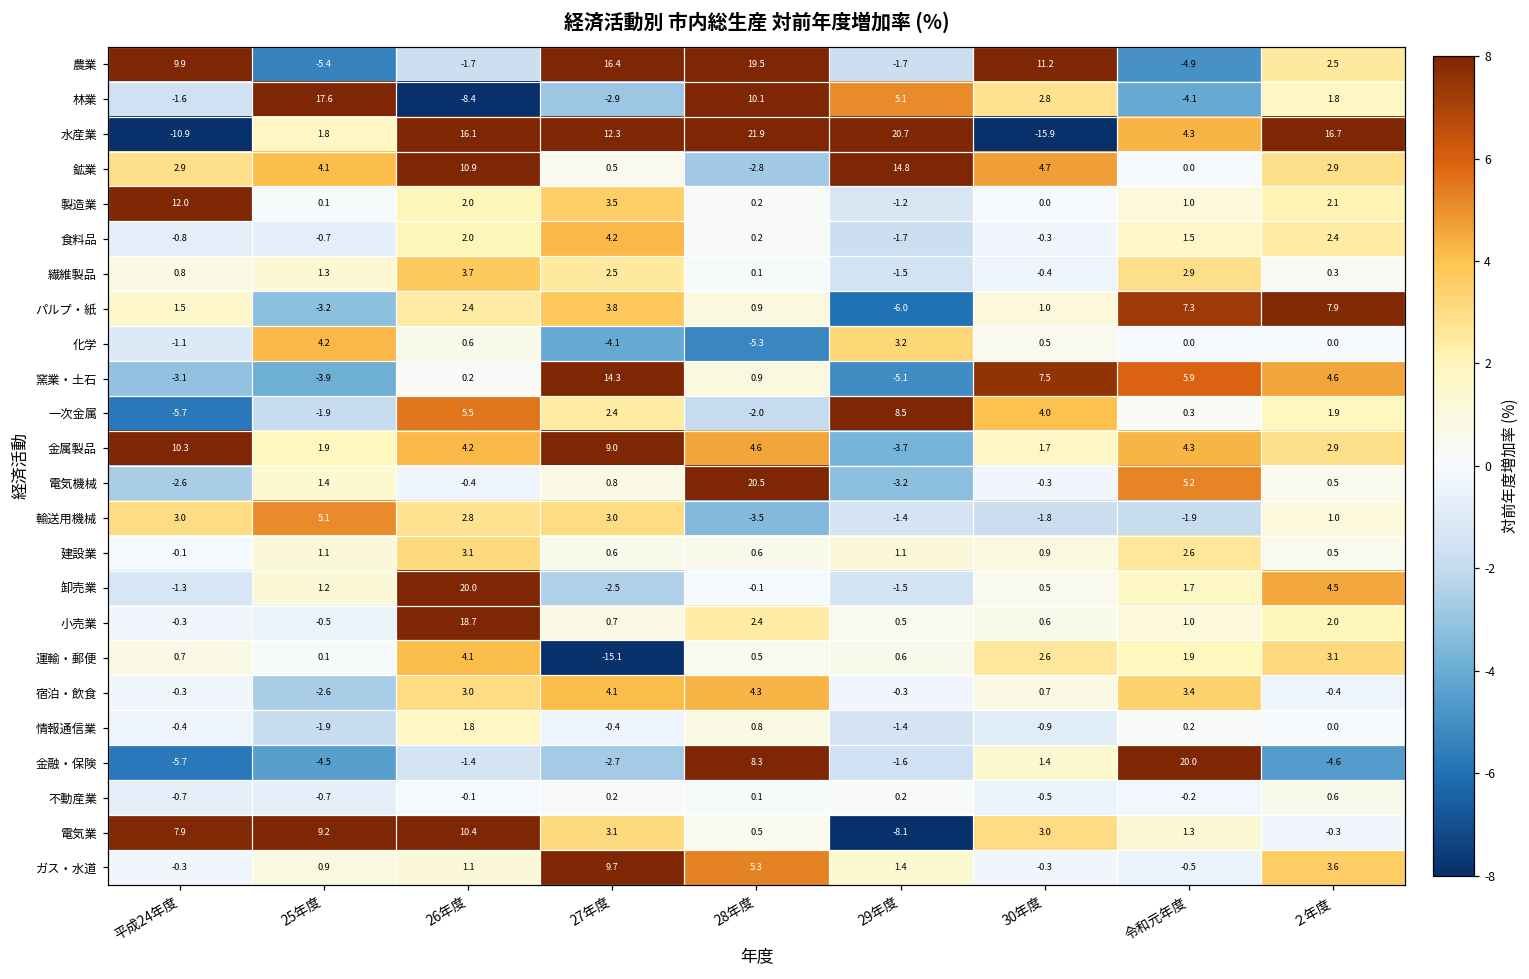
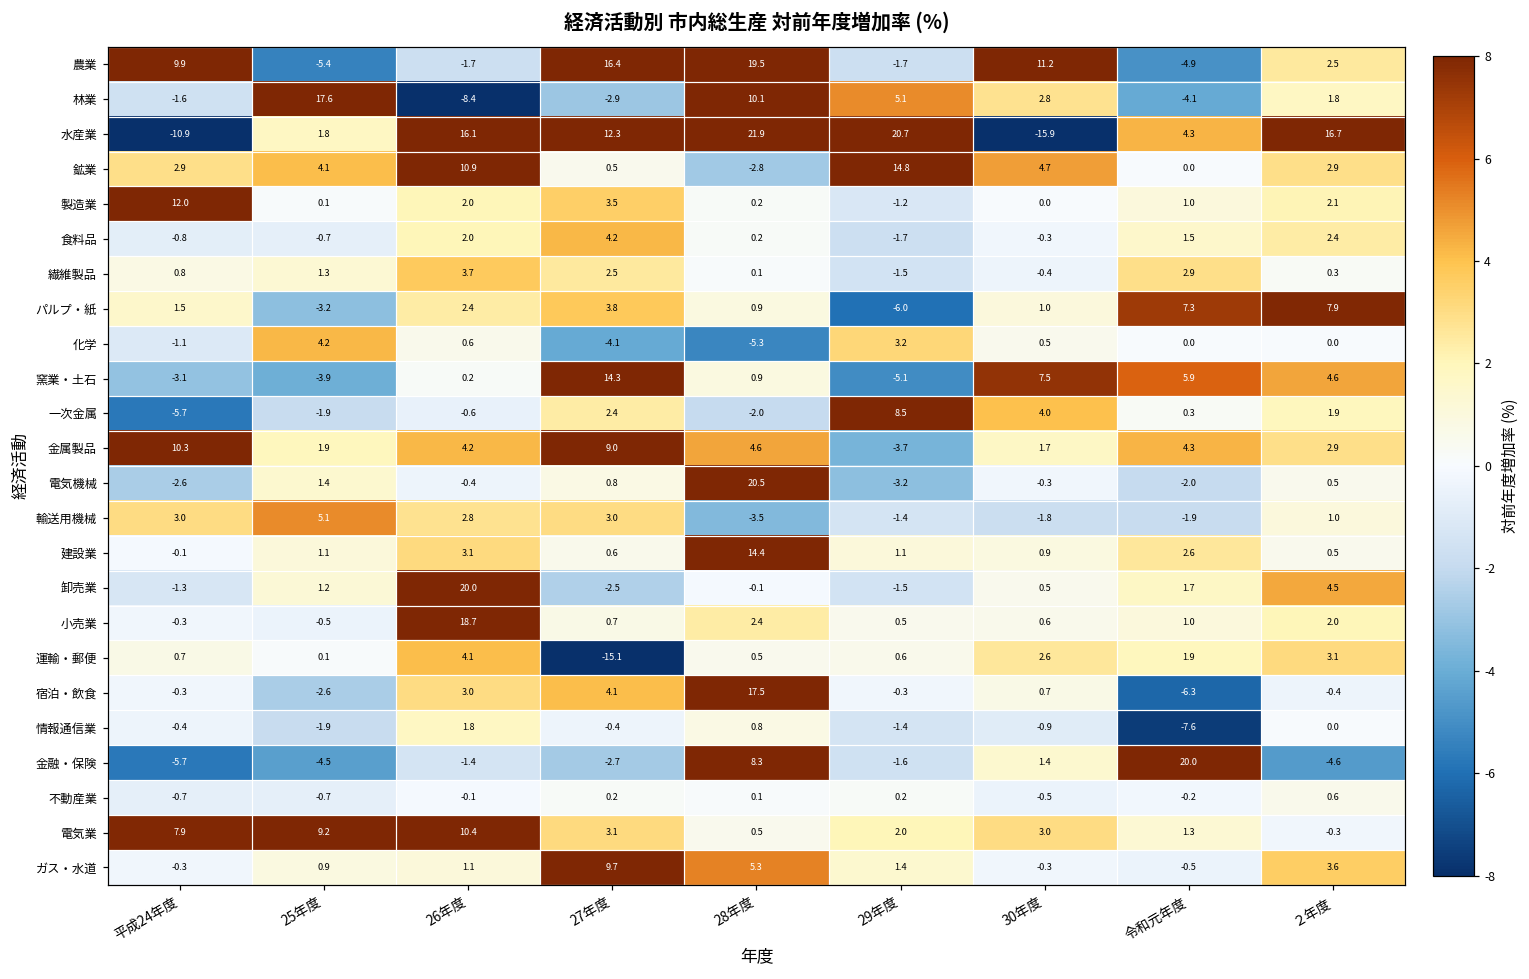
一次金属, 26年度: 5.5 -> -0.6
電気機械, 令和元年度: 5.2 -> -2.0
建設業, 28年度: 0.6 -> 14.4
宿泊・飲食, 28年度: 4.3 -> 17.5
宿泊・飲食, 令和元年度: 3.4 -> -6.3
情報通信業, 令和元年度: 0.2 -> -7.6
電気業, 29年度: -8.1 -> 2.0
